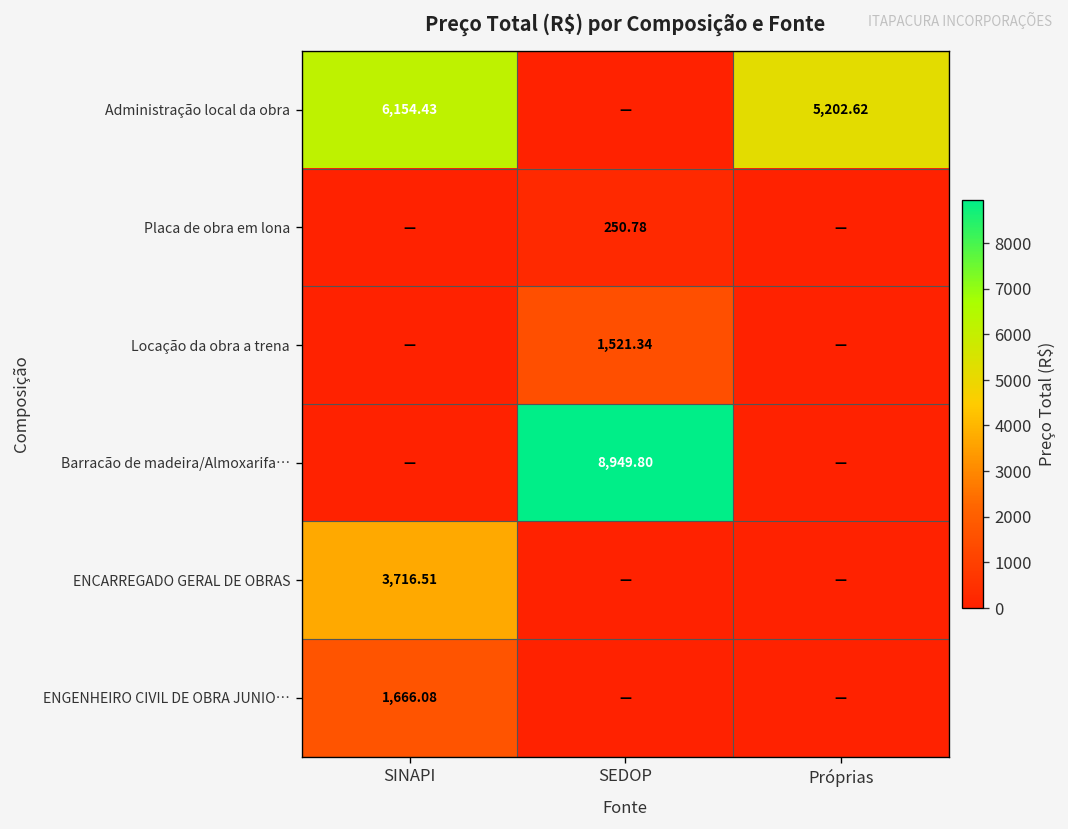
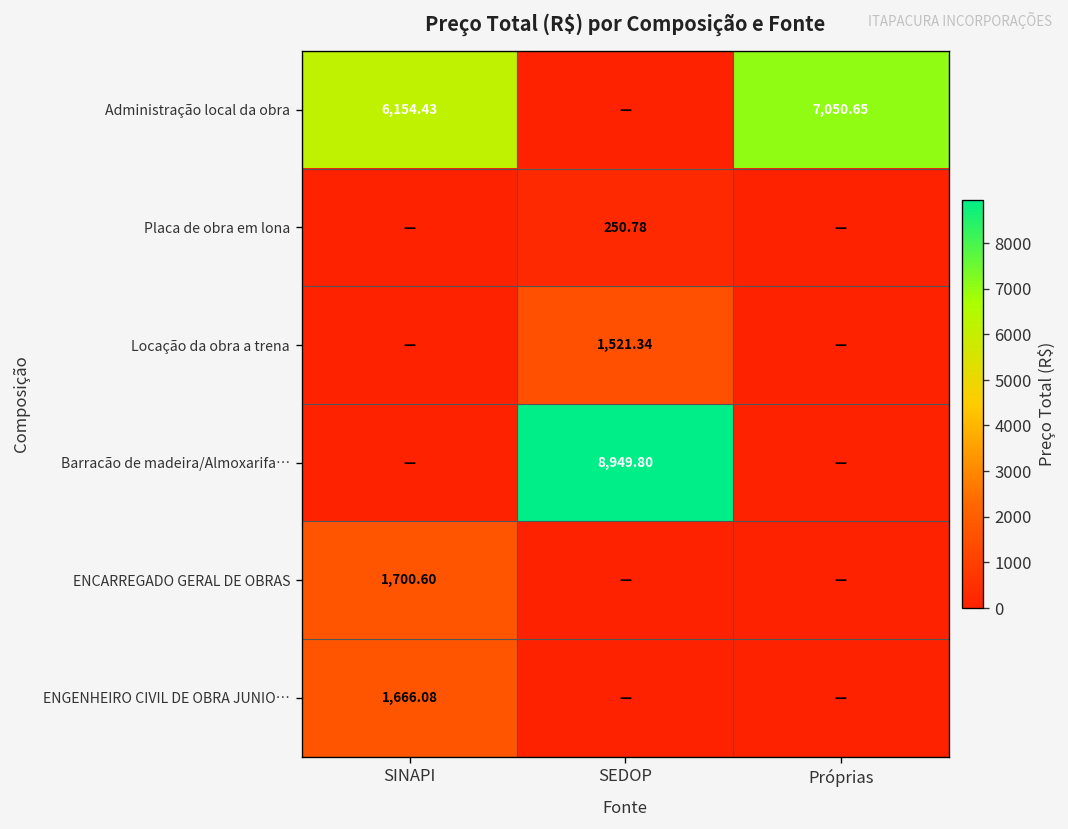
Administração local da obra, Próprias: 5,202.62 -> 7,050.65
ENCARREGADO GERAL DE OBRAS, SINAPI: 3,716.51 -> 1,700.60
